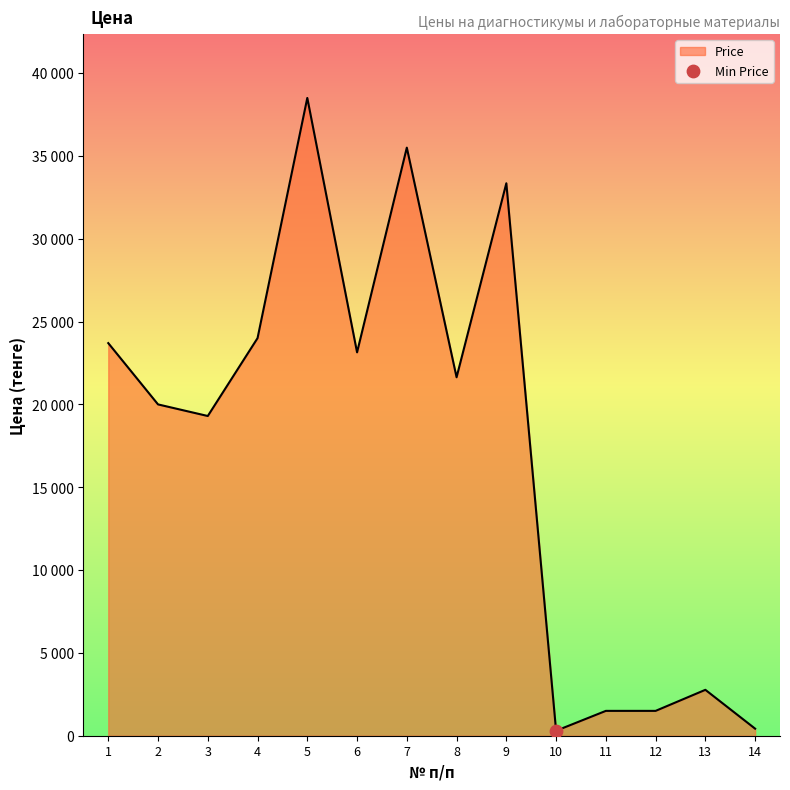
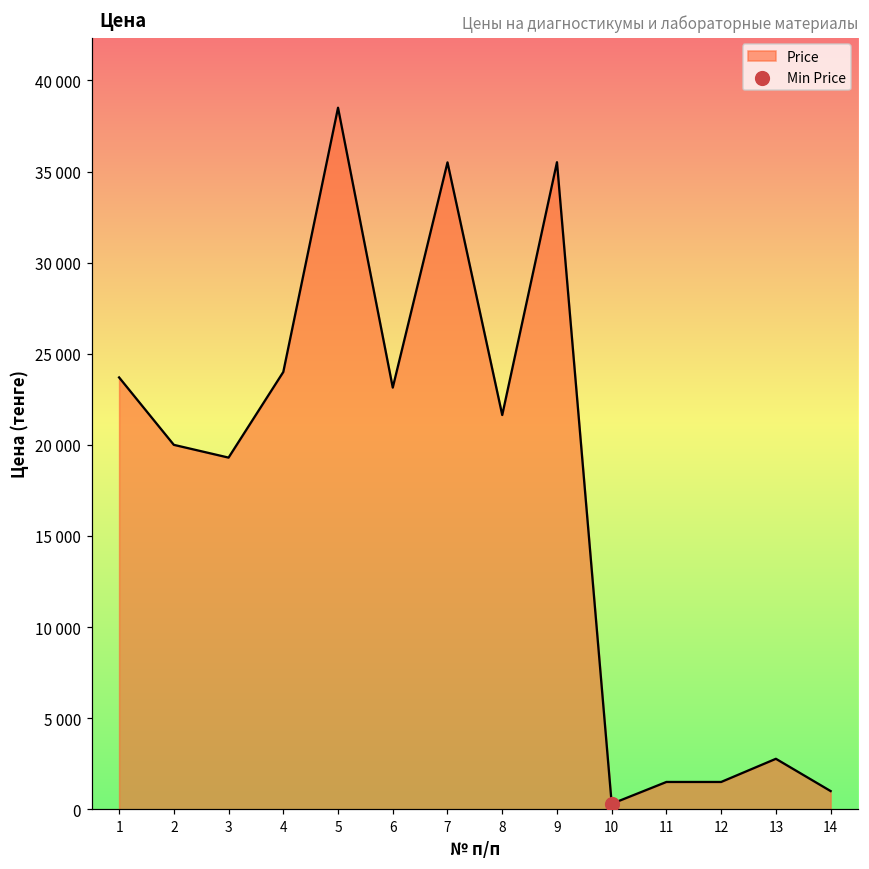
Price, 9: 33400 -> 35500
Price, 14: 400 -> 1000
